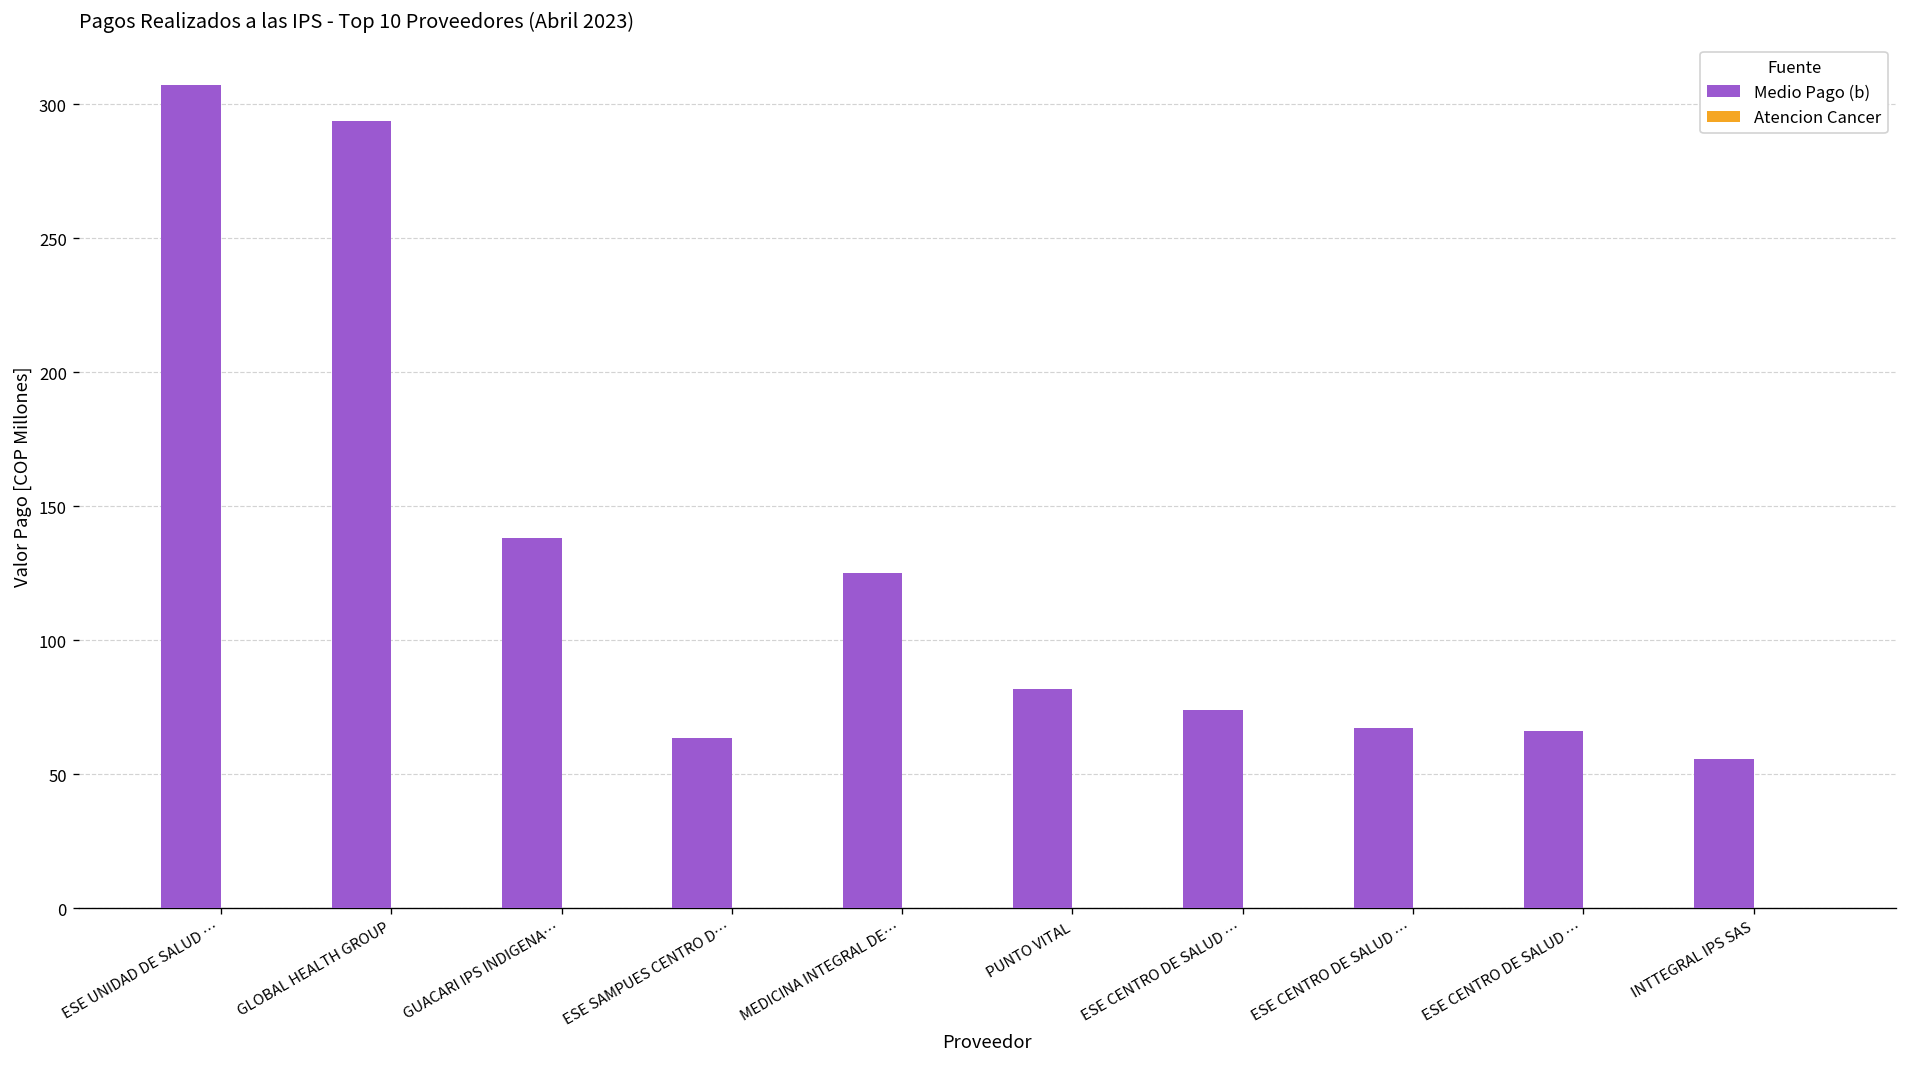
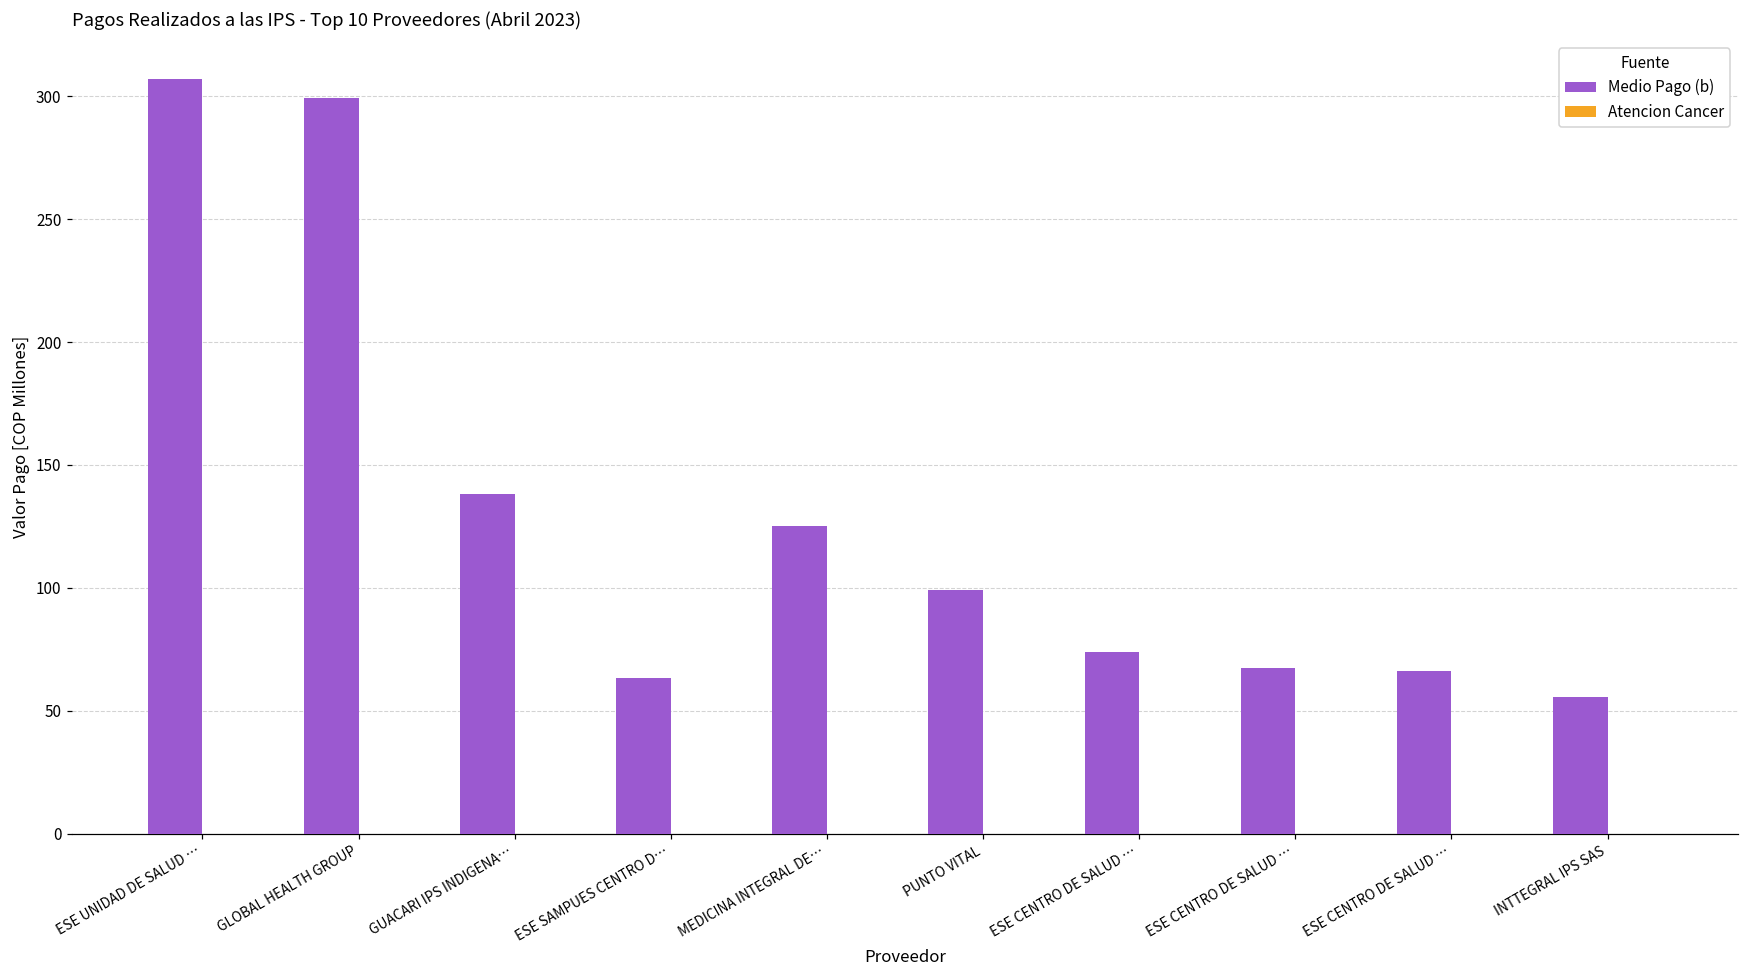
Medio Pago (b), GLOBAL HEALTH GROUP: 294 -> 299
Medio Pago (b), PUNTO VITAL: 82 -> 99
